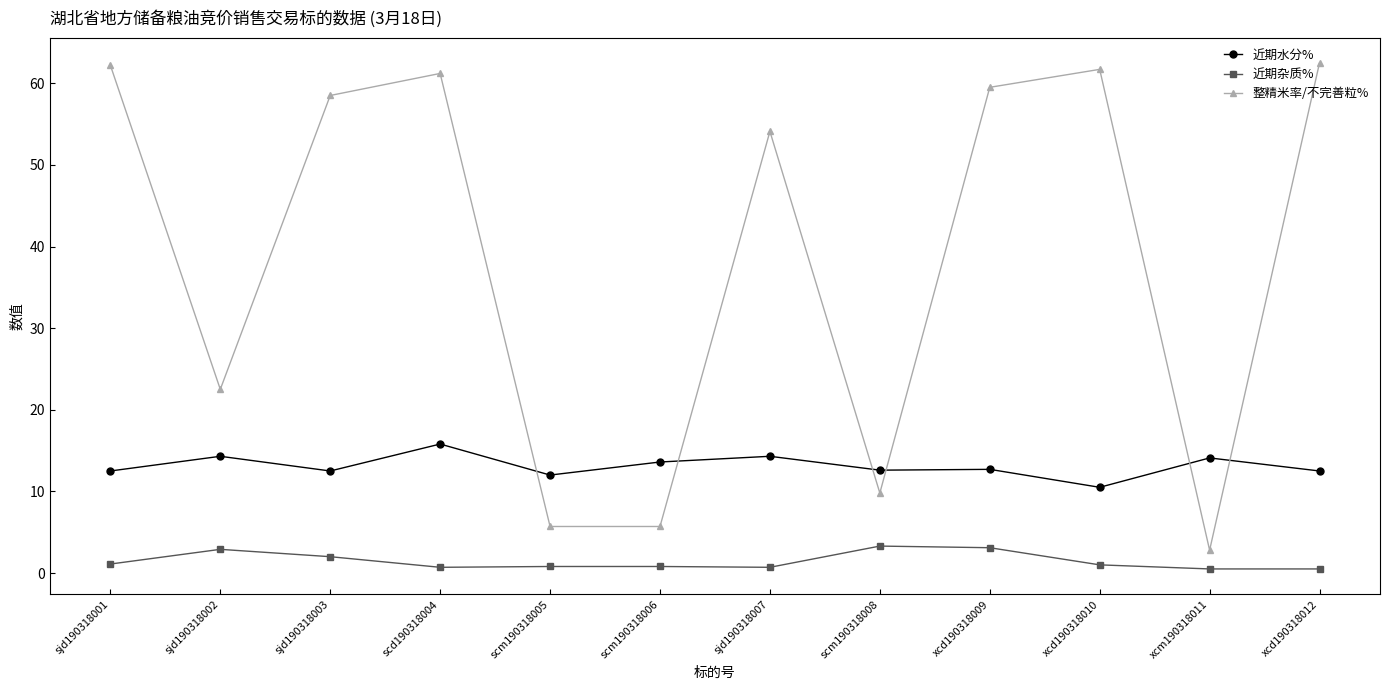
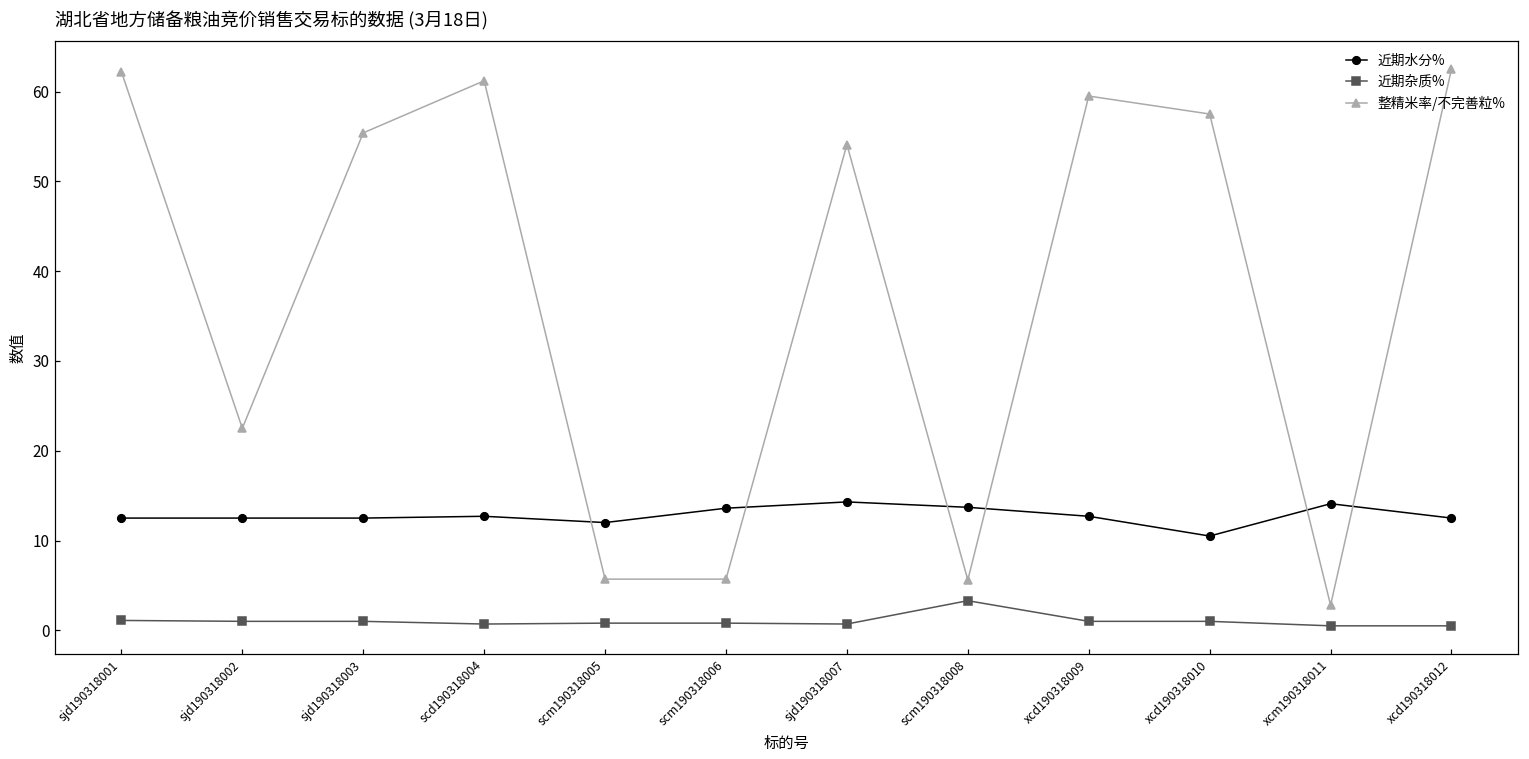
近期水分%, sjd190318002: 14 -> 13
近期杂质%, sjd190318002: 3 -> 1
近期杂质%, sjd190318003: 2 -> 1
整精米率/不完善粒%, sjd190318003: 59 -> 55
近期水分%, scd190318004: 16 -> 13
近期水分%, scm190318008: 13 -> 14
整精米率/不完善粒%, scm190318008: 10 -> 6
近期杂质%, xcd190318009: 3 -> 1
整精米率/不完善粒%, xcd190318010: 62 -> 58
